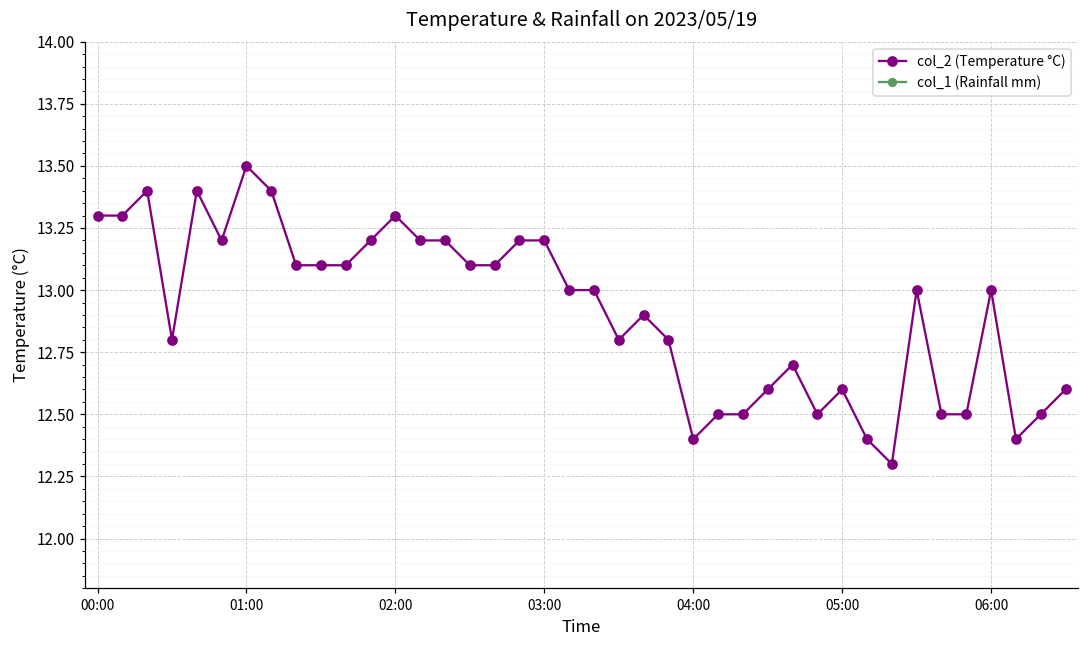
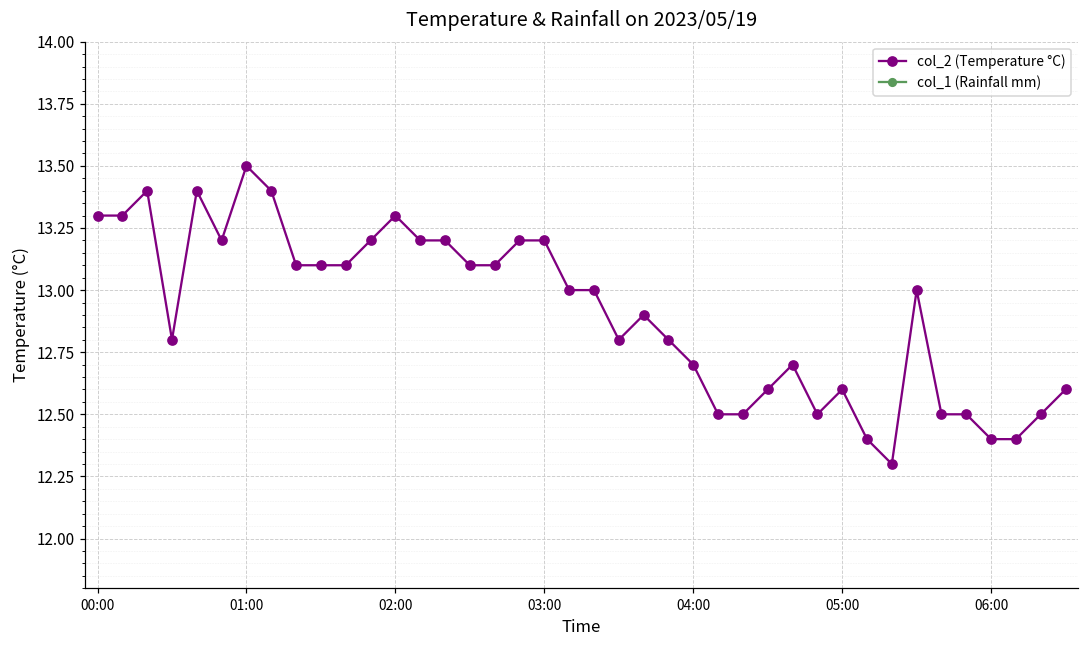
col_2 (Temperature °C), 04:00: 12.4 -> 12.7
col_2 (Temperature °C), 06:00: 13.0 -> 12.4
